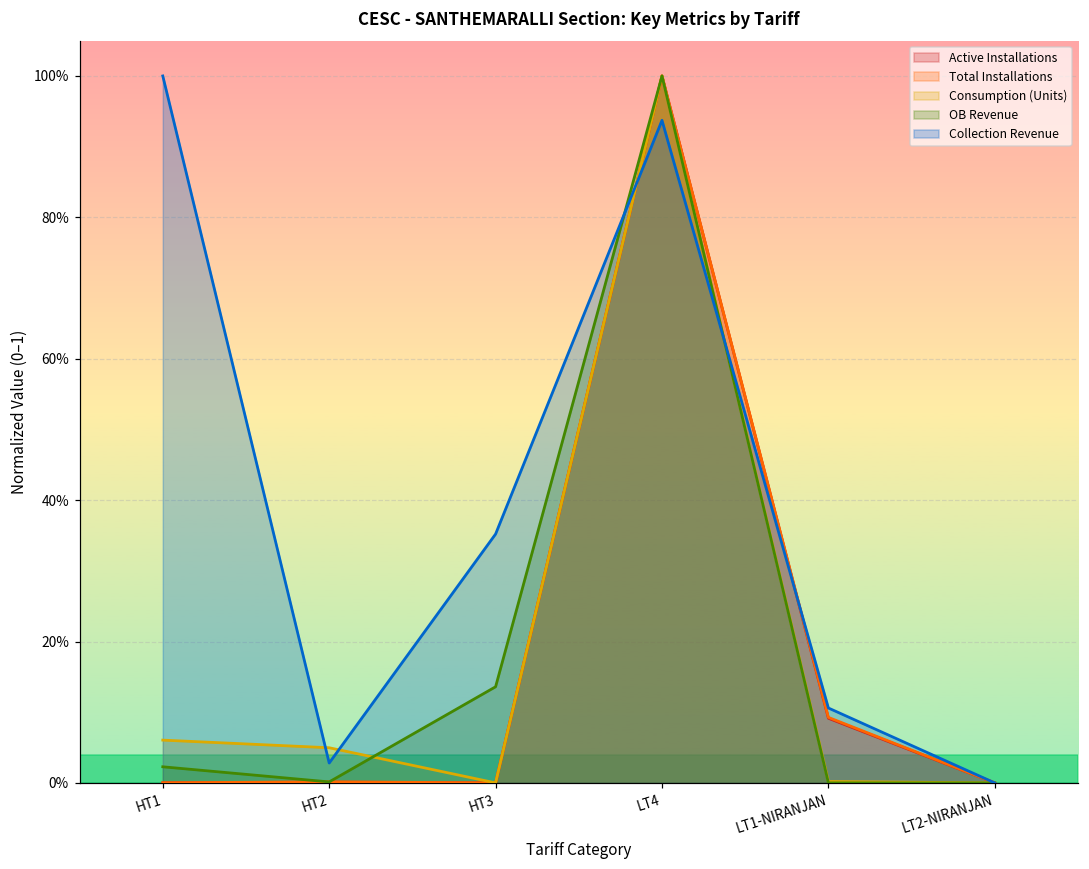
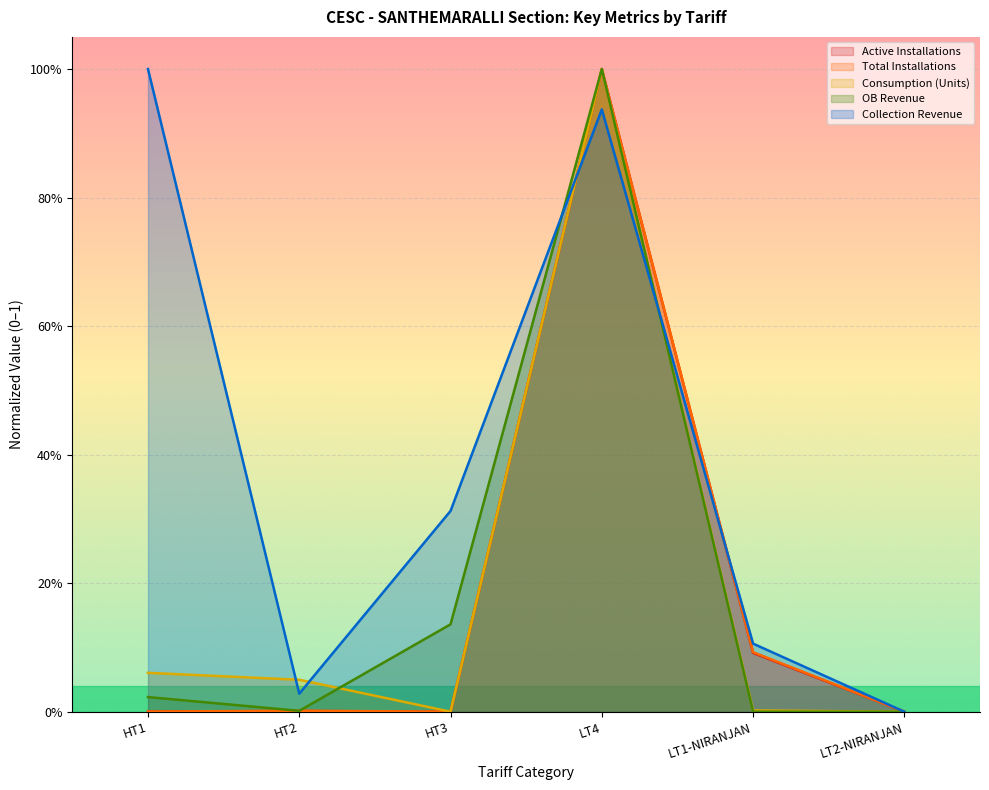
Collection Revenue, HT3: 35% -> 31%
